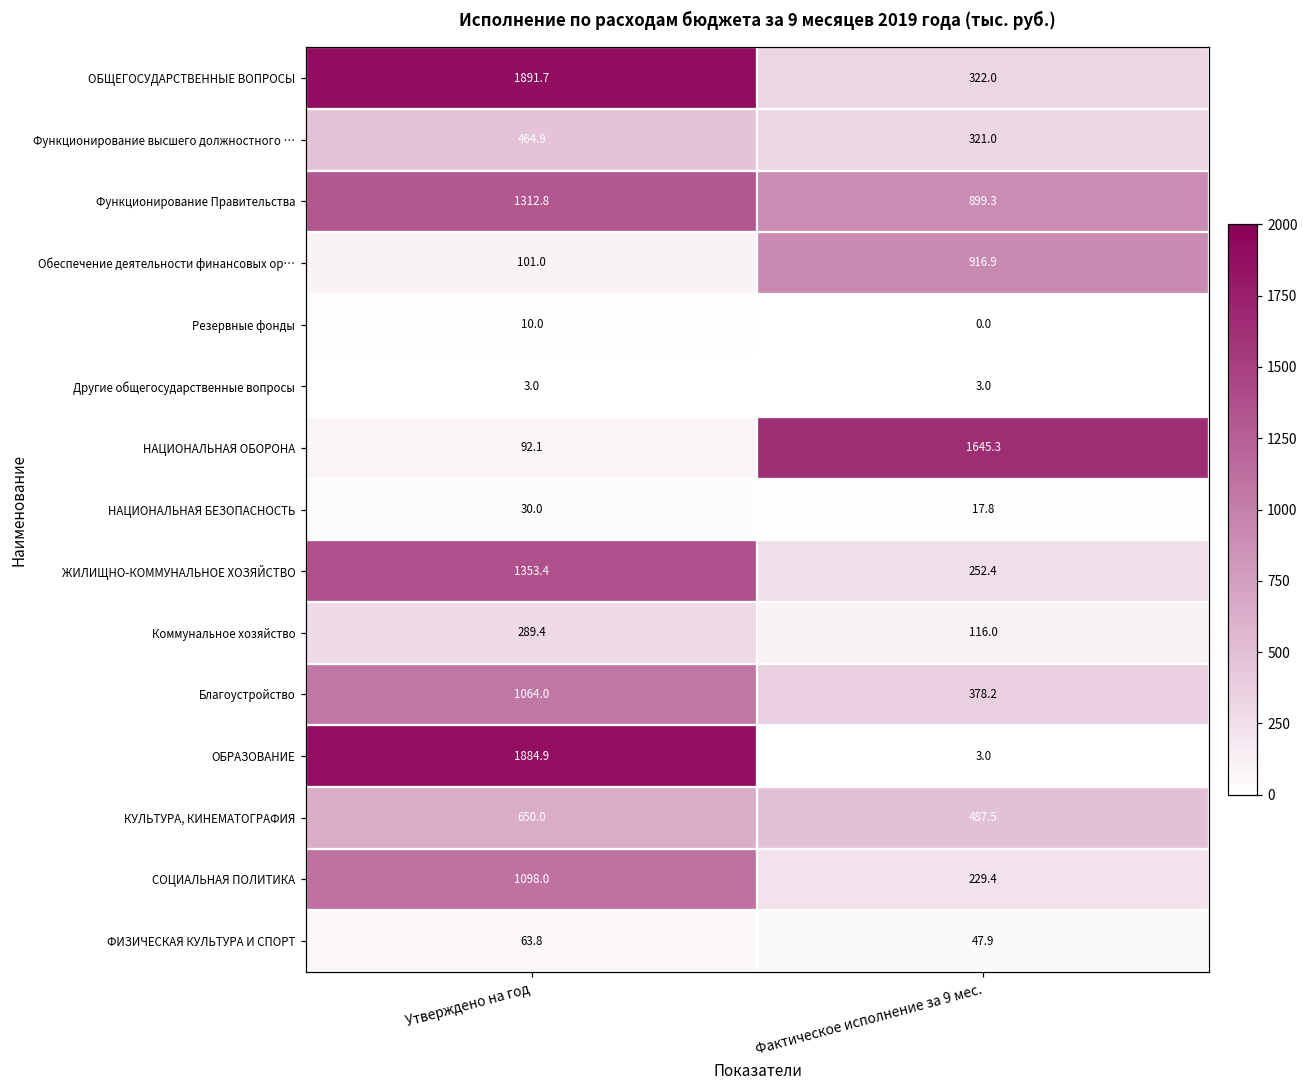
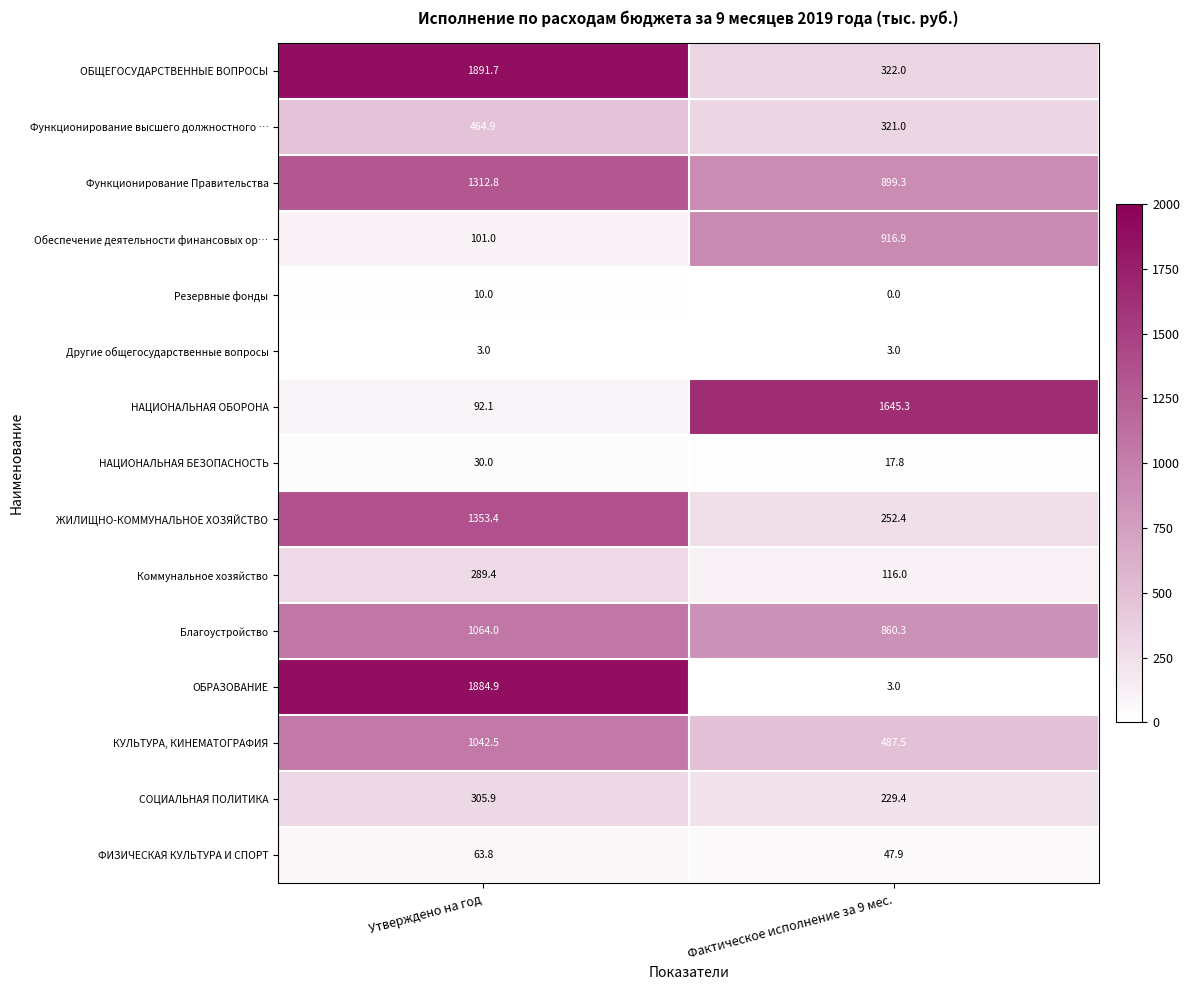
Благоустройство, Фактическое исполнение за 9 мес.: 378.2 -> 860.3
КУЛЬТУРА, КИНЕМАТОГРАФИЯ, Утверждено на год: 650.0 -> 1042.5
СОЦИАЛЬНАЯ ПОЛИТИКА, Утверждено на год: 1098.0 -> 305.9
